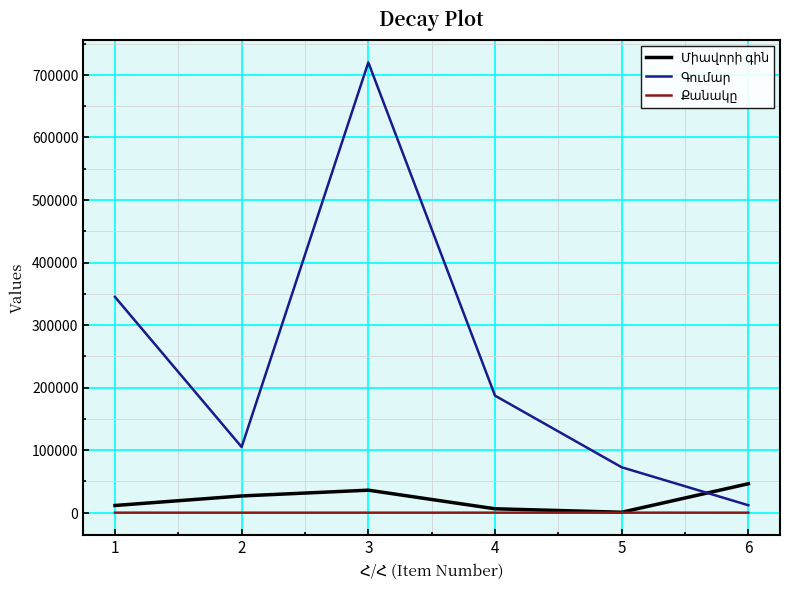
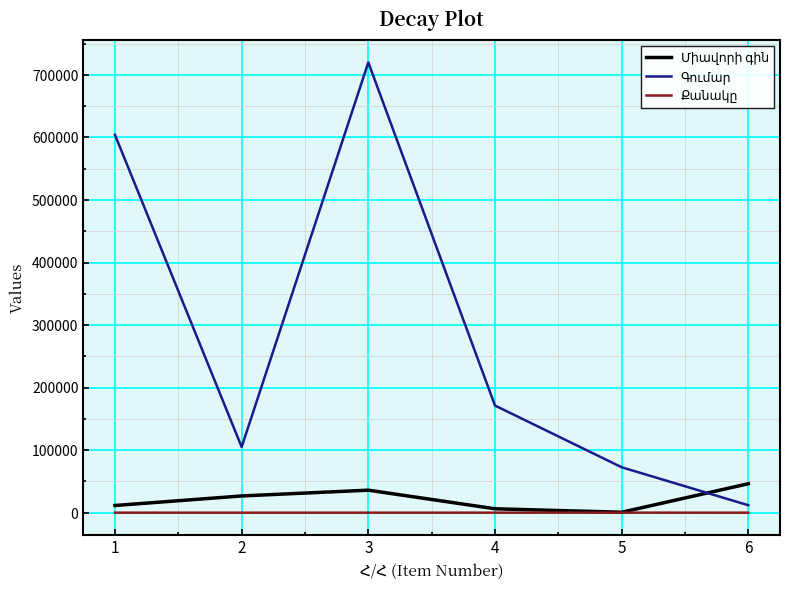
Գումար, 1: 350000 -> 600000
Գումար, 4: 190000 -> 170000
